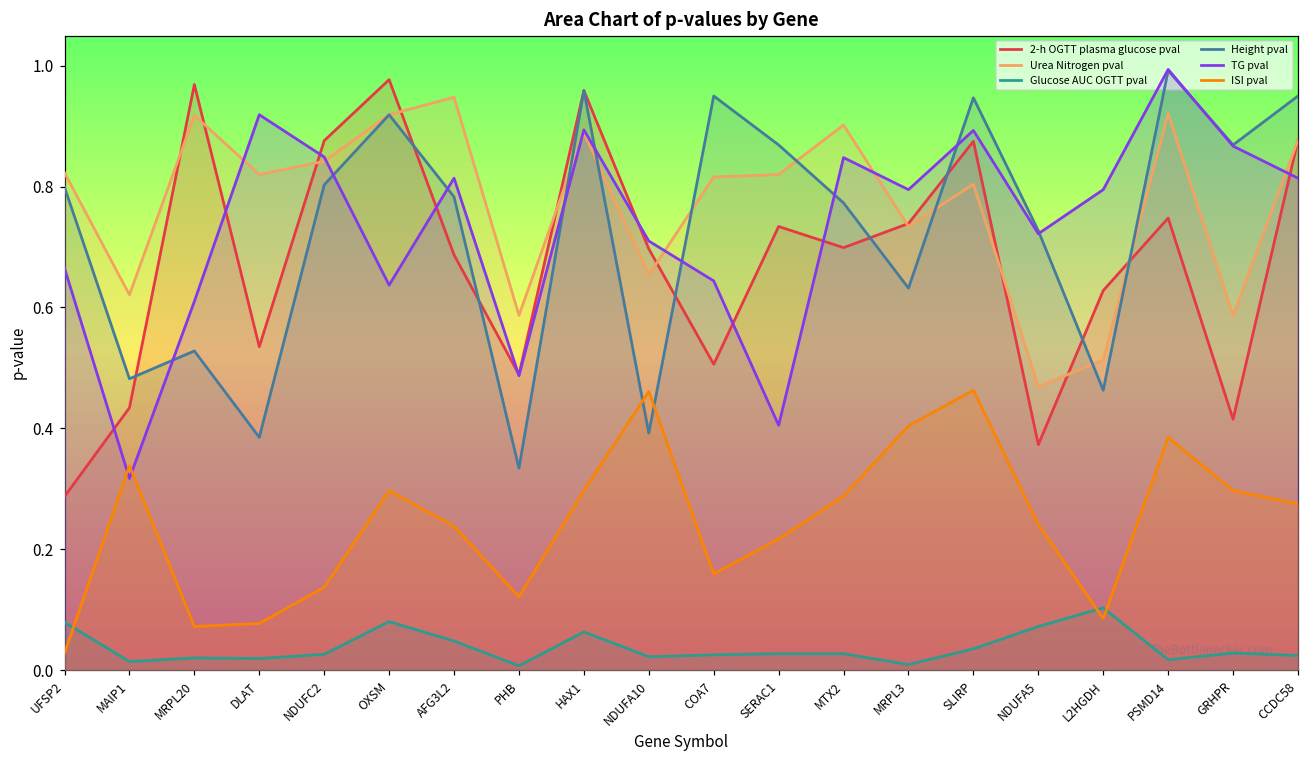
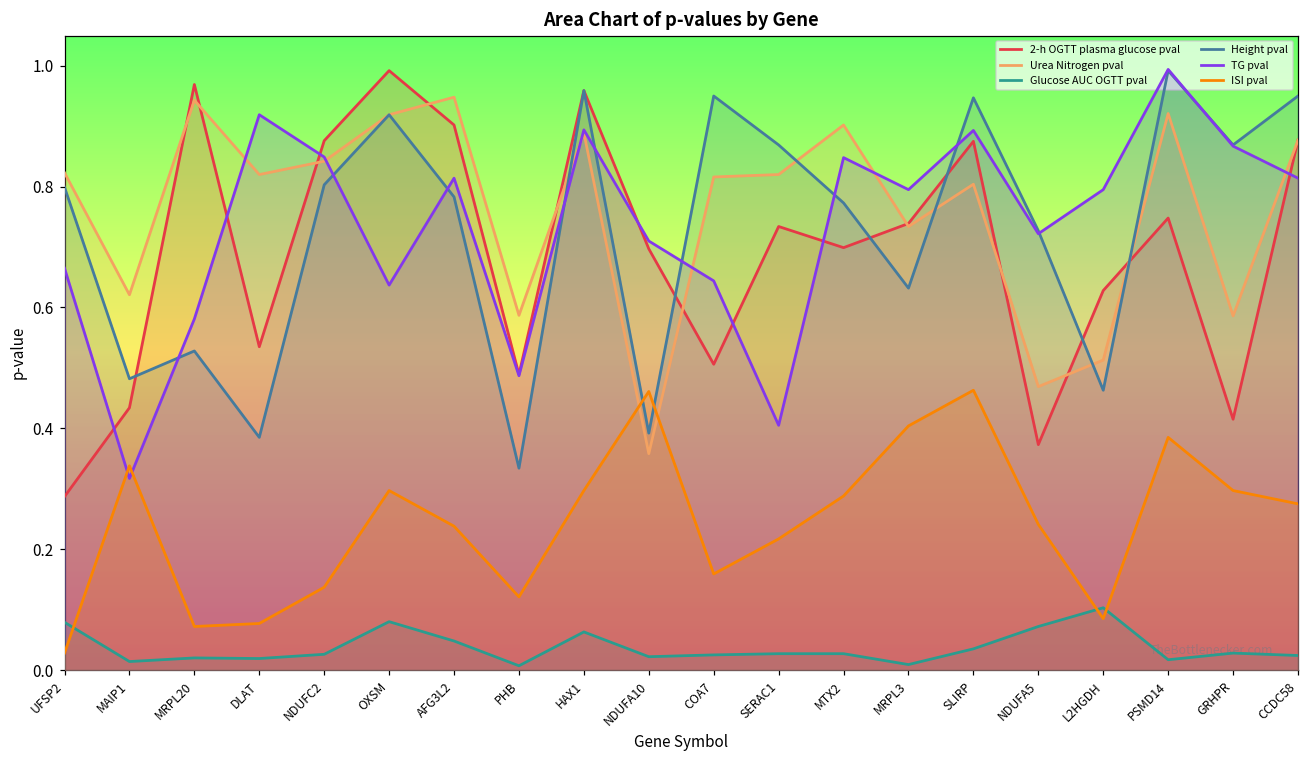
Urea Nitrogen pval, MRPL20: 0.92 -> 0.94
TG pval, MRPL20: 0.61 -> 0.58
2-h OGTT plasma glucose pval, OXSM: 0.98 -> 0.99
2-h OGTT plasma glucose pval, AFG3L2: 0.69 -> 0.90
Urea Nitrogen pval, NDUFA10: 0.65 -> 0.36
